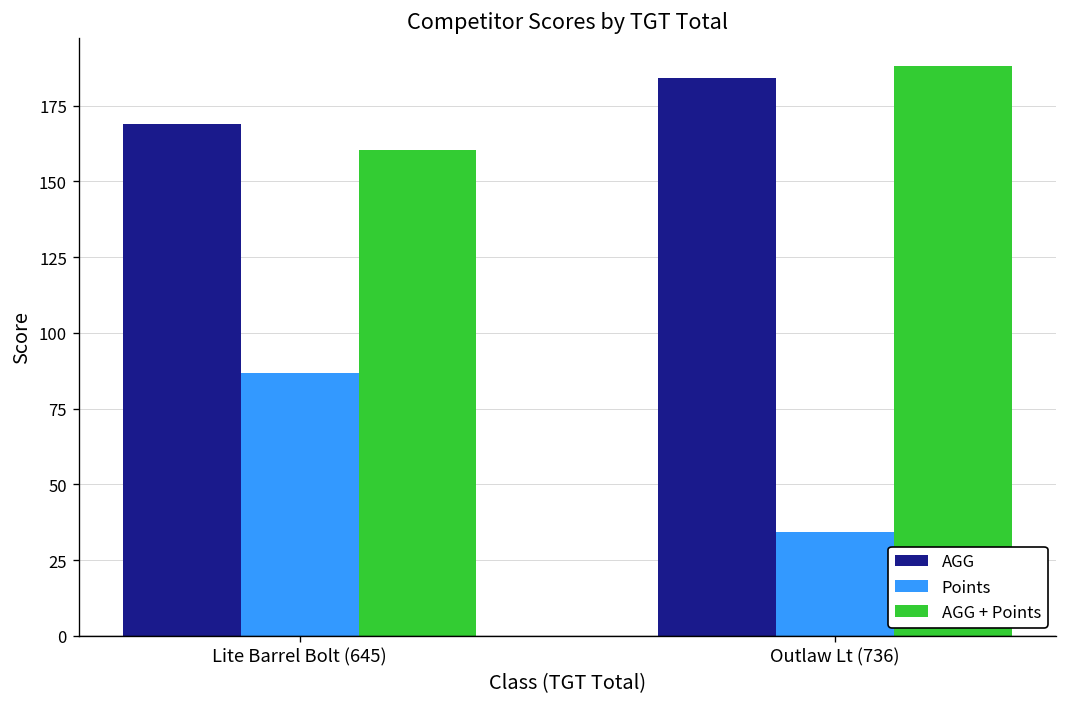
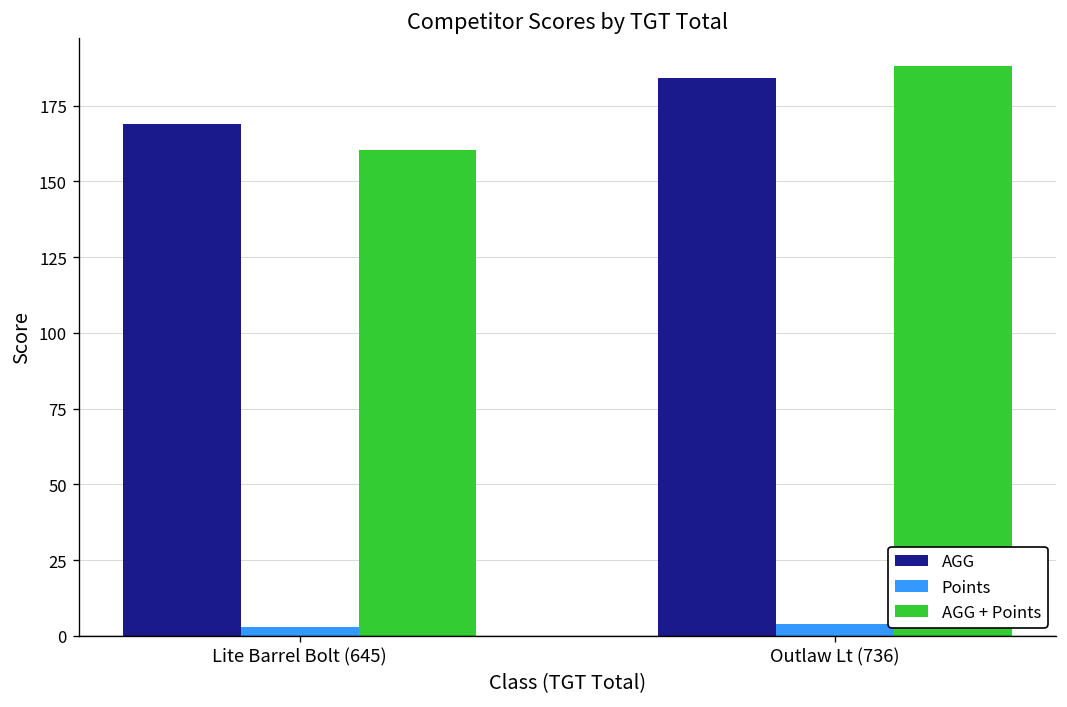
Points, Lite Barrel Bolt (645): 87 -> 3
Points, Outlaw Lt (736): 34 -> 4
